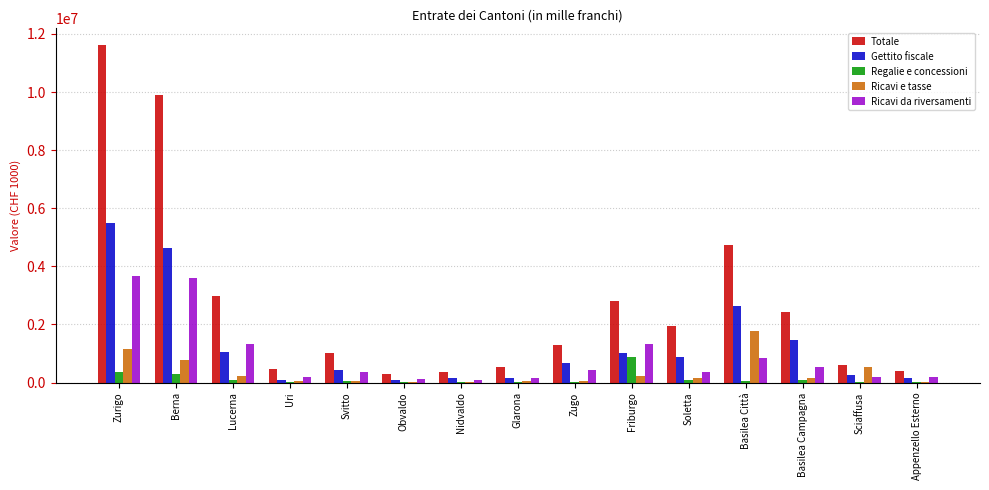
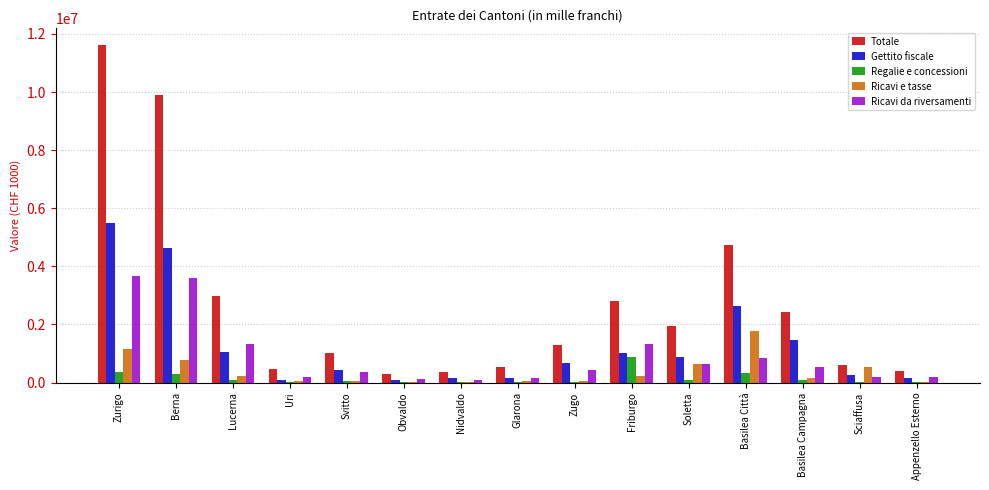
Ricavi e tasse, Soletta: 200000 -> 600000
Ricavi da riversamenti, Soletta: 400000 -> 600000
Regalie e concessioni, Basilea Città: 0 -> 300000
